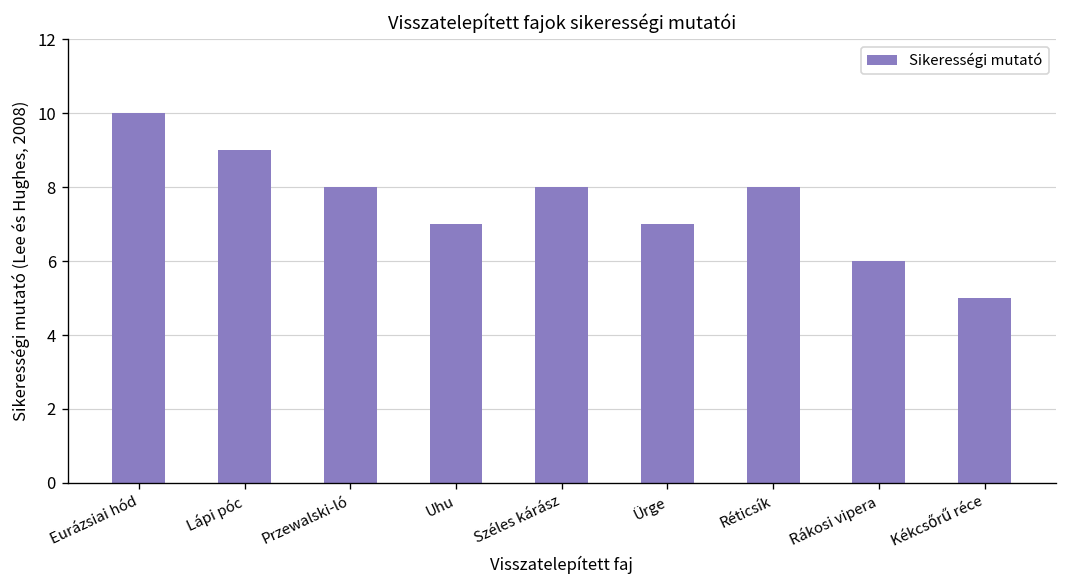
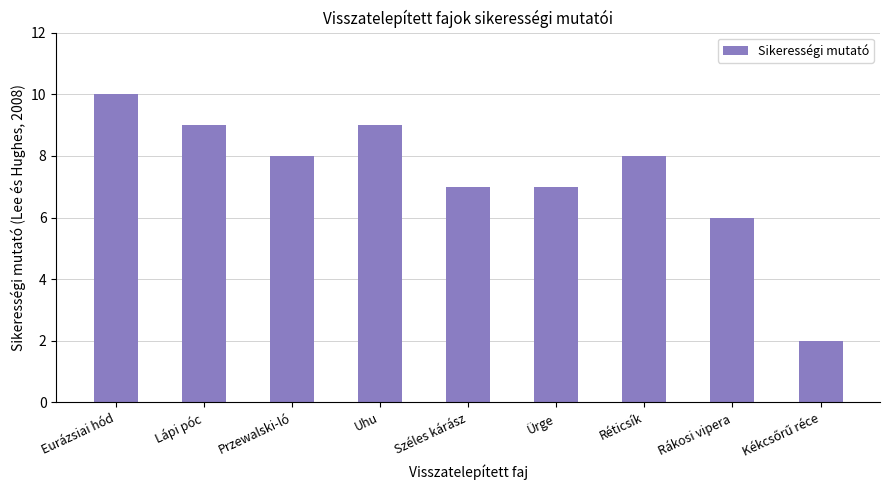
Uhu: 7 -> 9
Széles kárász: 8 -> 7
Kékcsőrű réce: 5 -> 2
